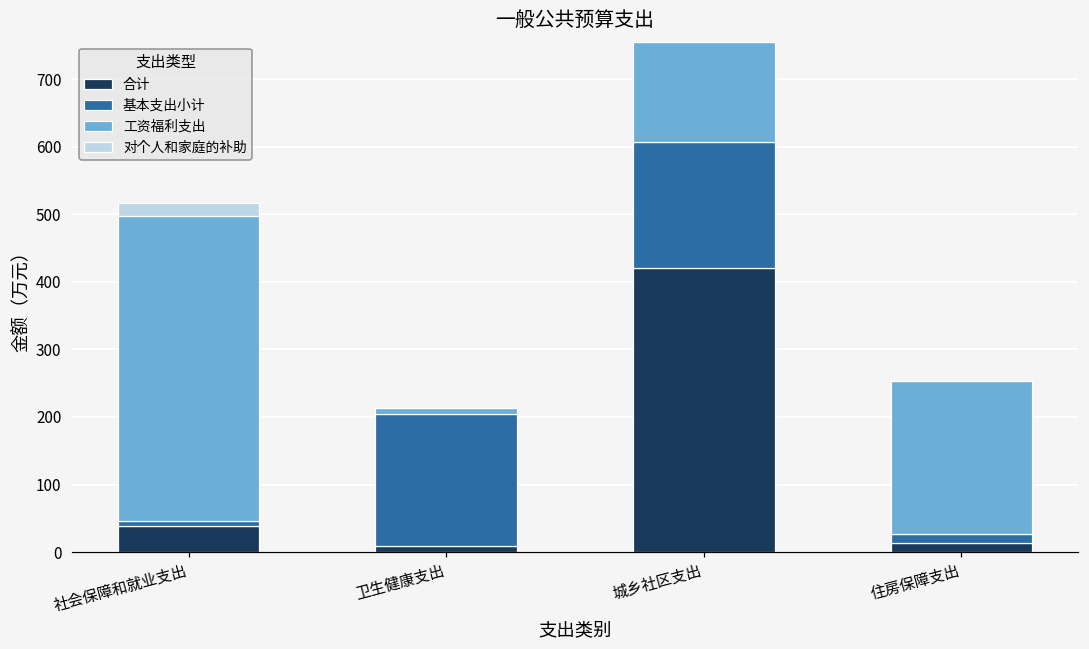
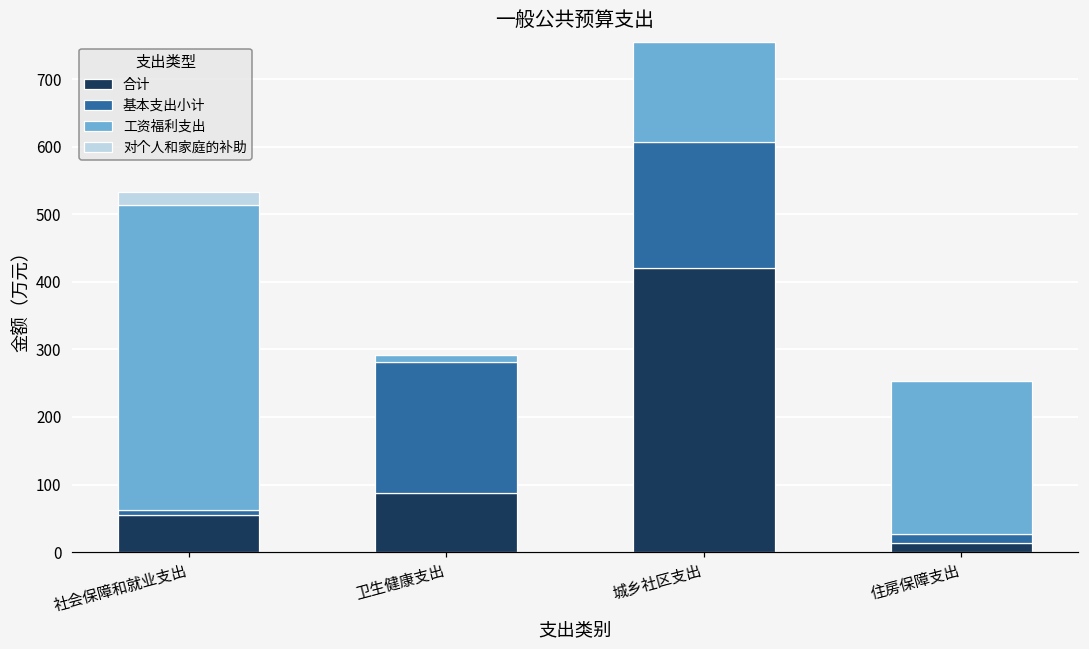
合计, 社会保障和就业支出: 40 -> 60
合计, 卫生健康支出: 10 -> 90
